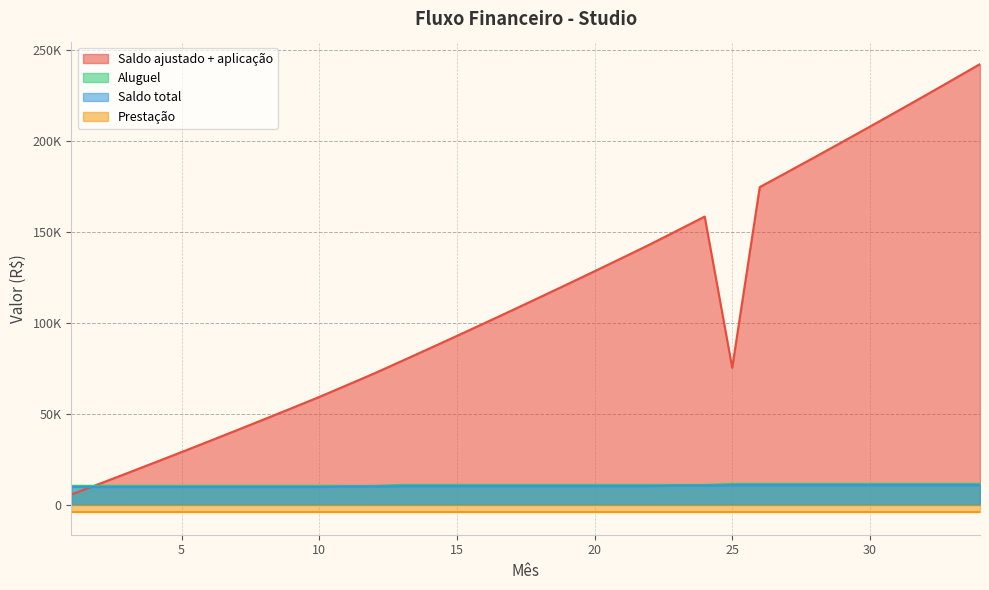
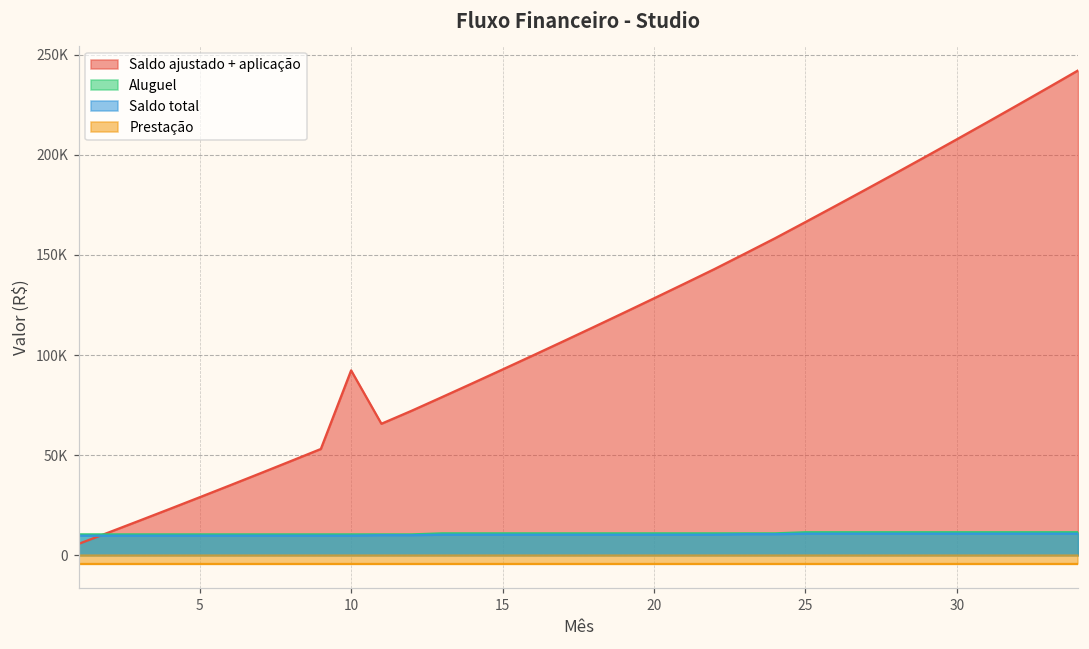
Saldo ajustado + aplicação, 10: 59000 -> 92000
Saldo ajustado + aplicação, 25: 75000 -> 166000
